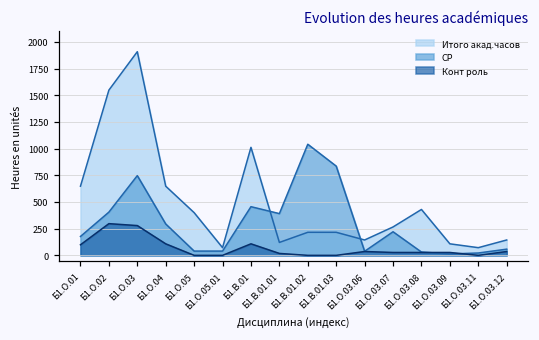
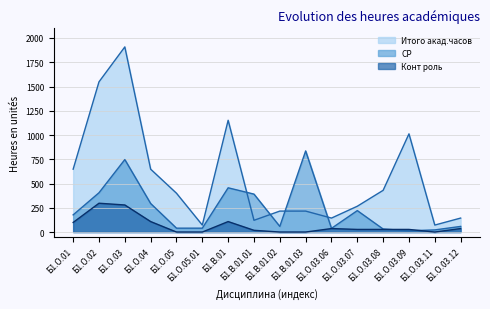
Итого акад.часов, Б1.В.01: 1000 -> 1200
СР, Б1.В.01.02: 1000 -> 100
Итого акад.часов, Б1.О.03.09: 100 -> 1000
